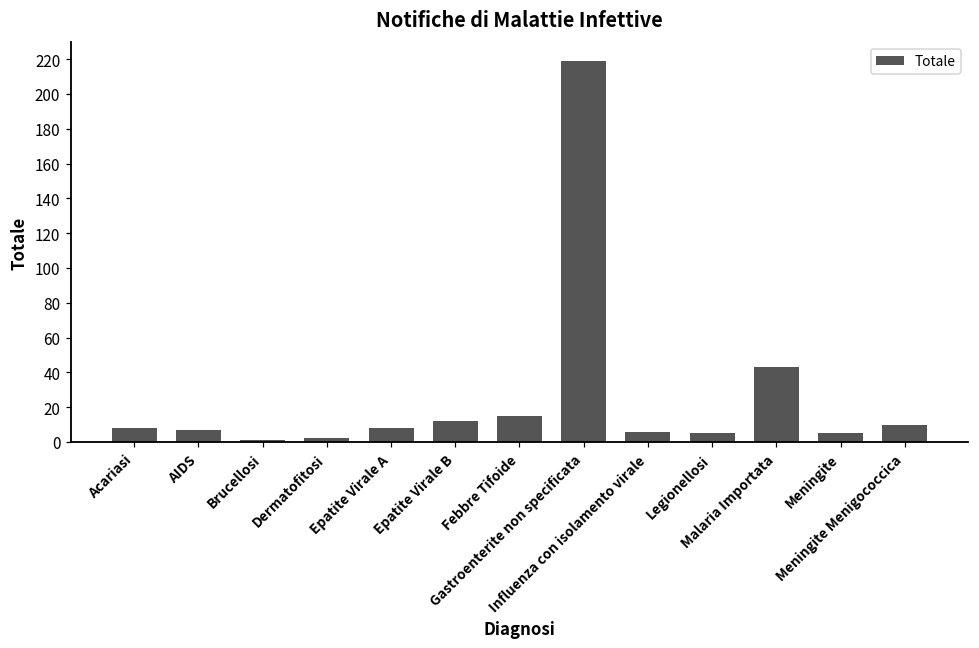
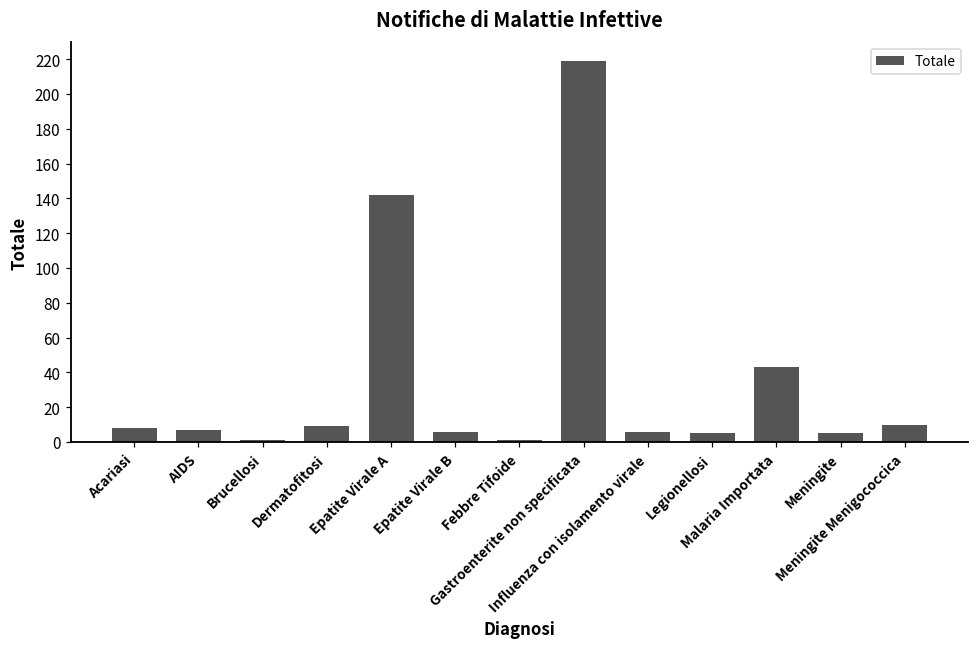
Dermatofitosi: 2 -> 9
Epatite Virale A: 8 -> 142
Epatite Virale B: 12 -> 6
Febbre Tifoide: 15 -> 1
